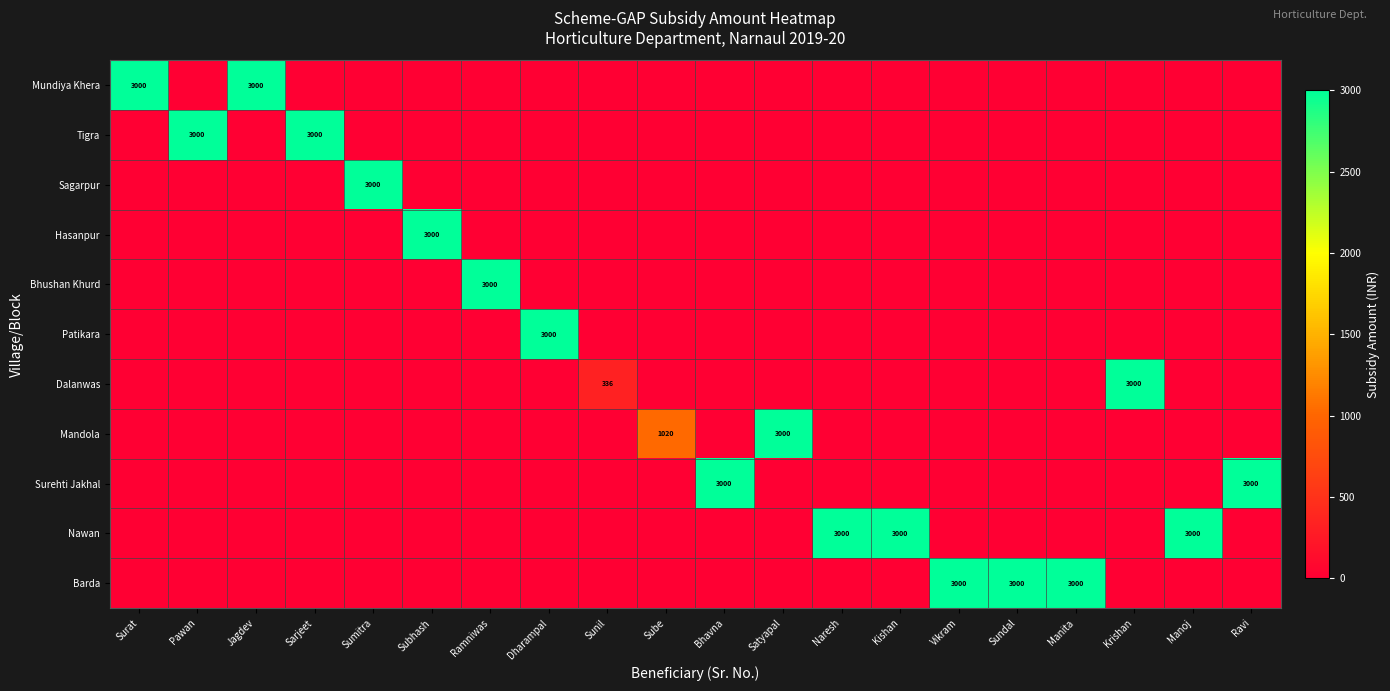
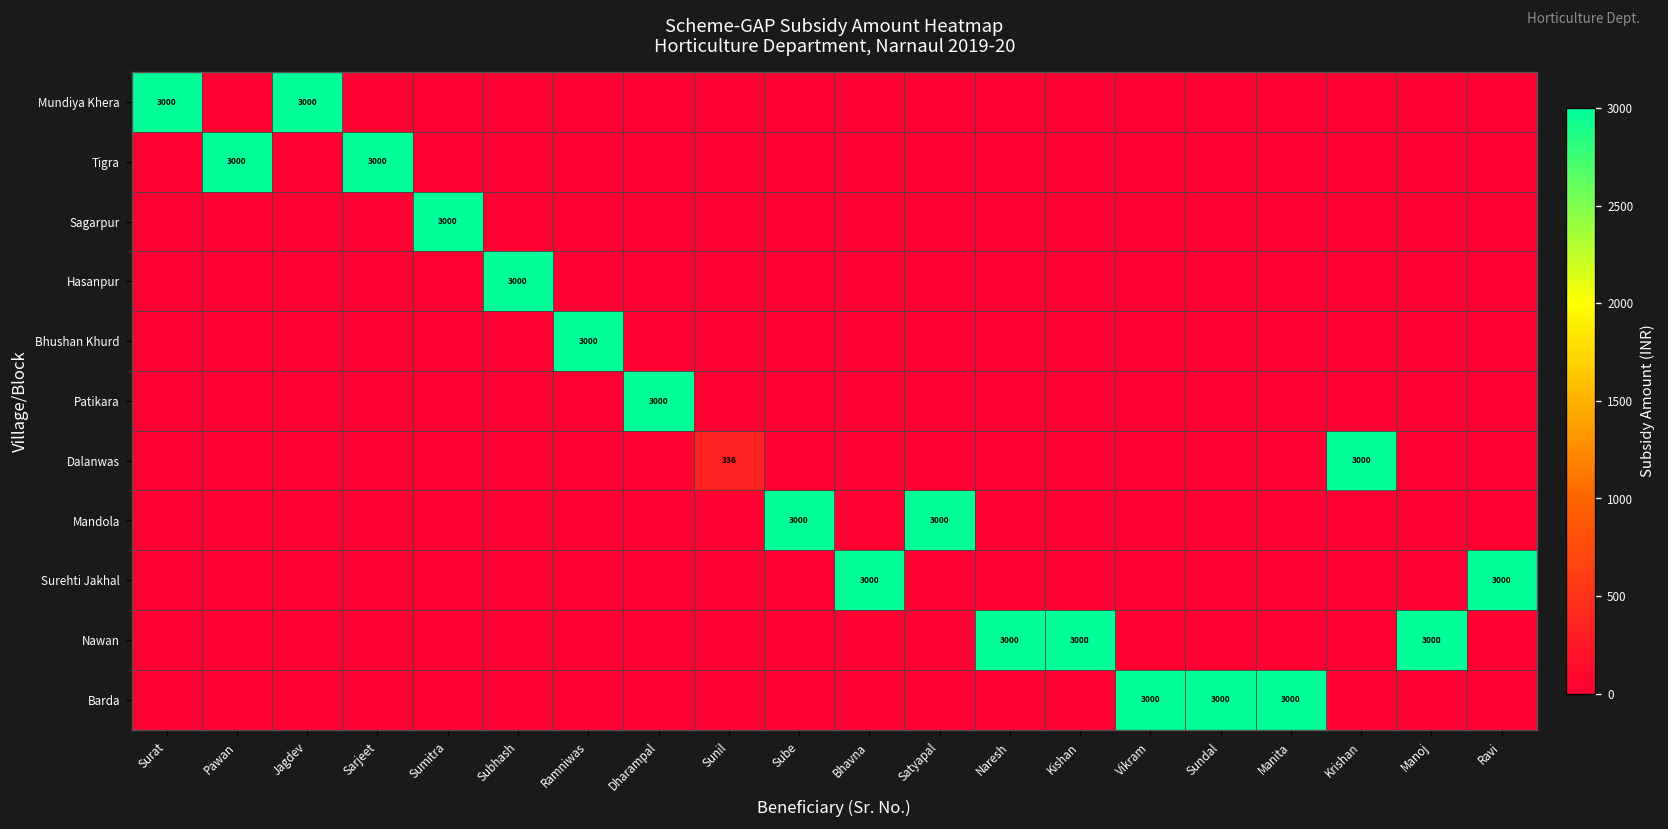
Mandola, Sube: 1020 -> 3000
